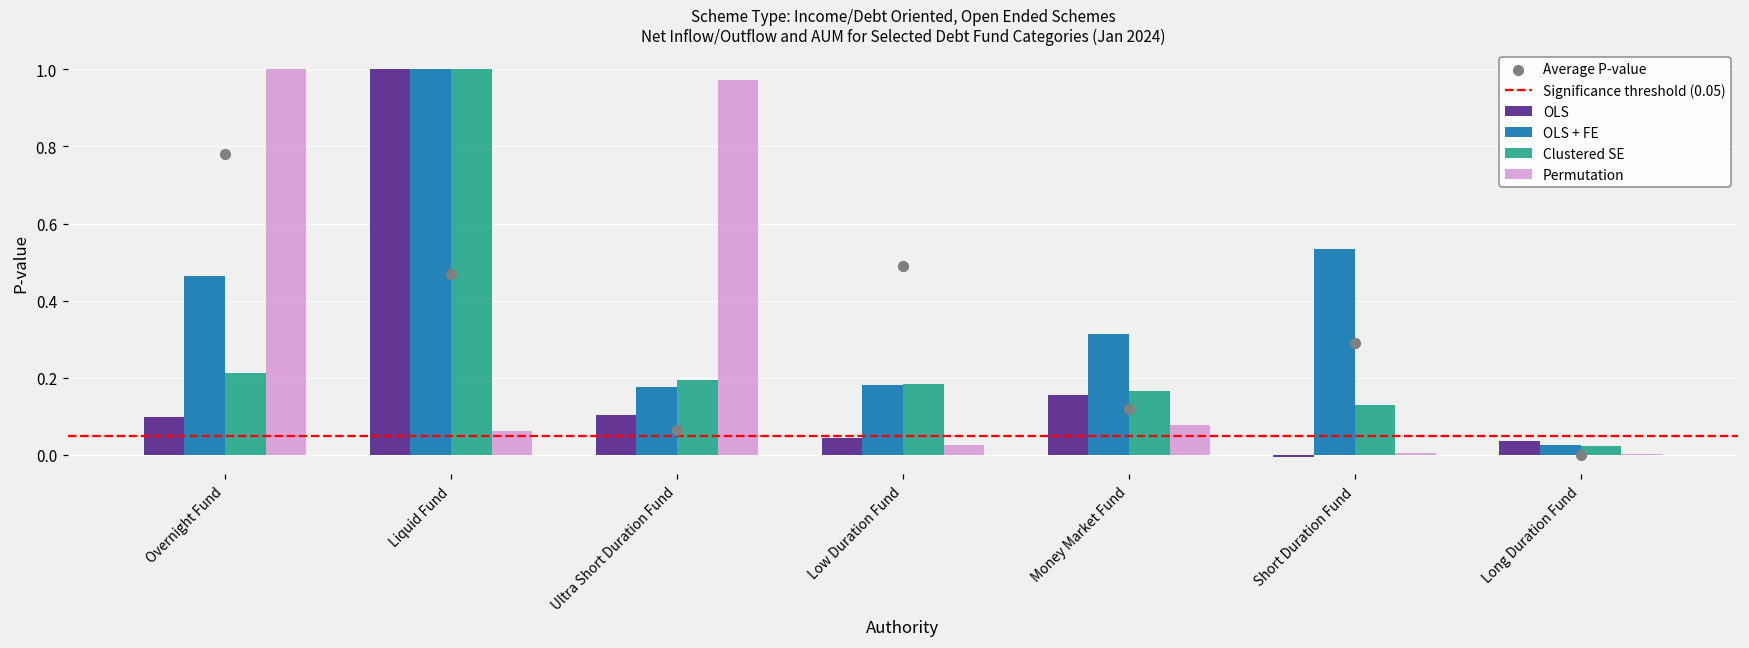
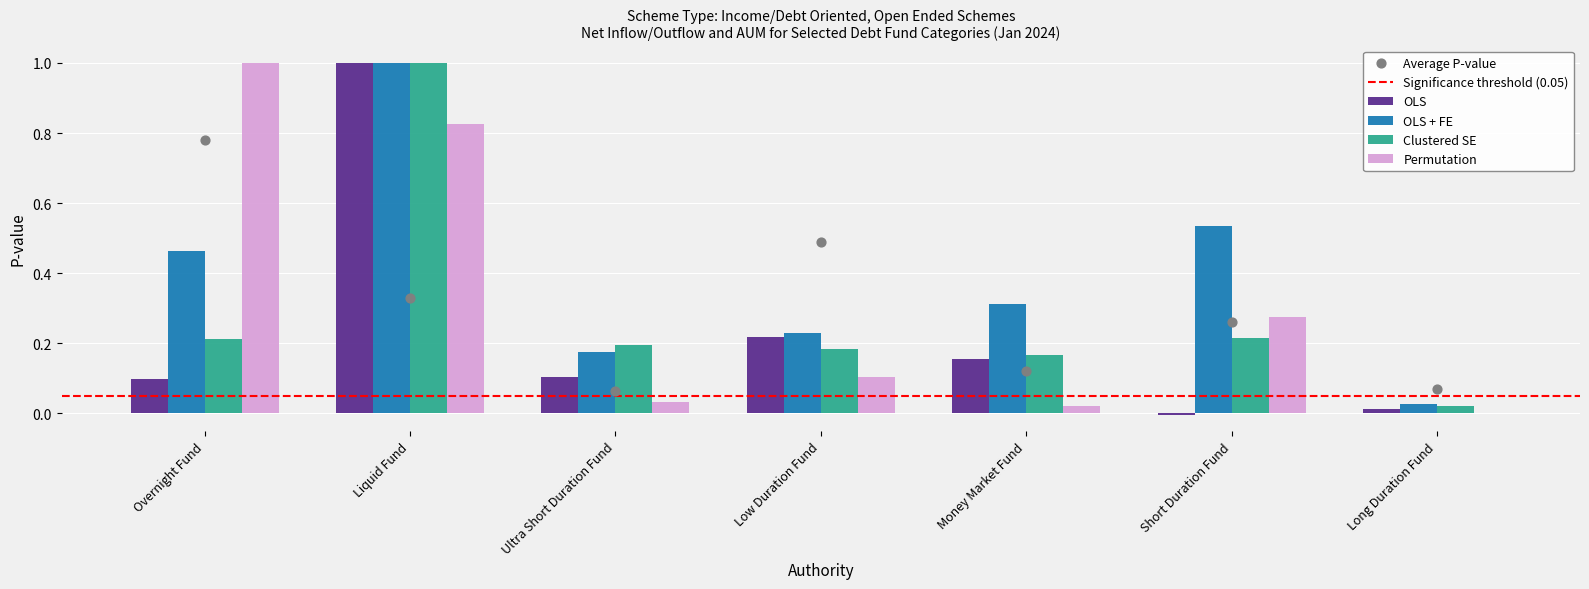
Average P-value, Liquid Fund: 0.47 -> 0.33
Permutation, Liquid Fund: 0.06 -> 0.83
Permutation, Ultra Short Duration Fund: 0.97 -> 0.03
OLS, Low Duration Fund: 0.04 -> 0.22
OLS + FE, Low Duration Fund: 0.18 -> 0.23
Permutation, Low Duration Fund: 0.02 -> 0.10
Permutation, Money Market Fund: 0.08 -> 0.02
Average P-value, Short Duration Fund: 0.29 -> 0.26
Clustered SE, Short Duration Fund: 0.13 -> 0.21
Permutation, Short Duration Fund: 0.00 -> 0.28
OLS, Long Duration Fund: 0.04 -> 0.01
Average P-value, Long Duration Fund: 0.00 -> 0.07
